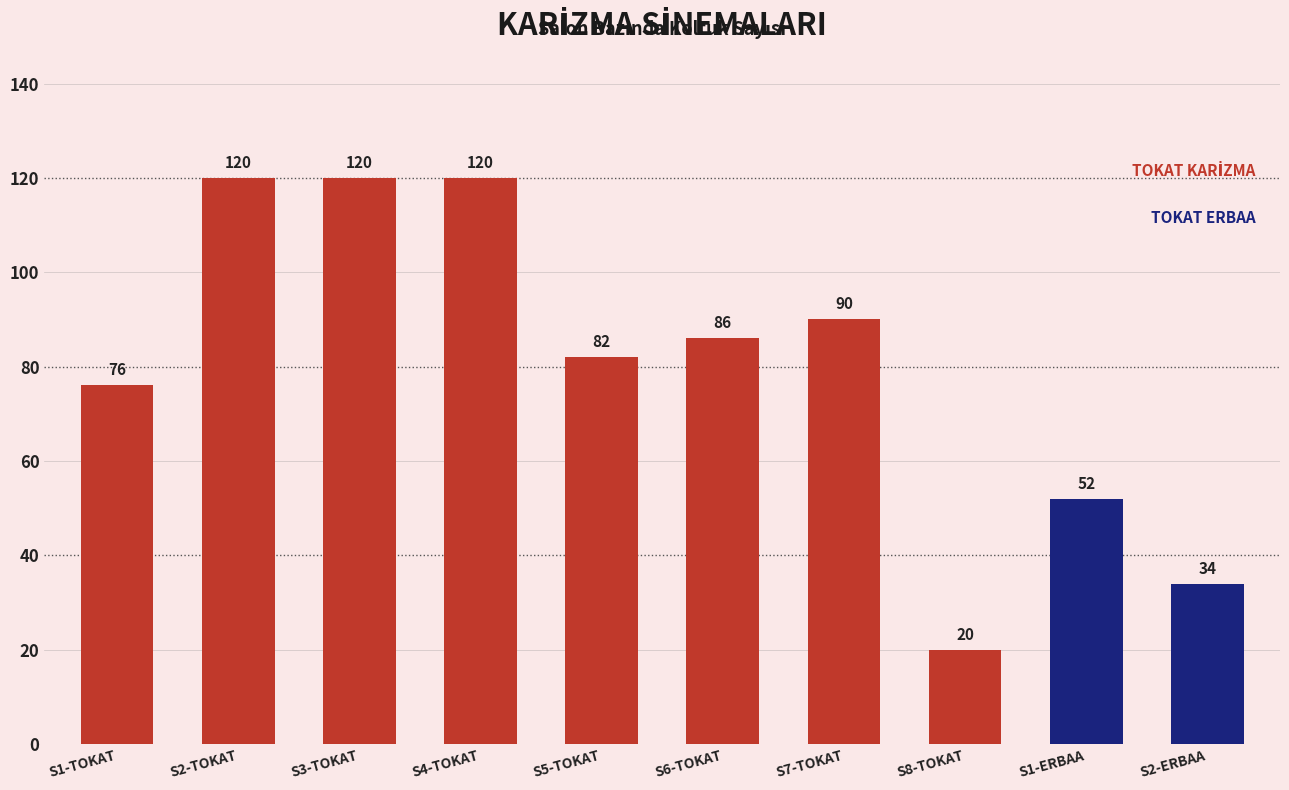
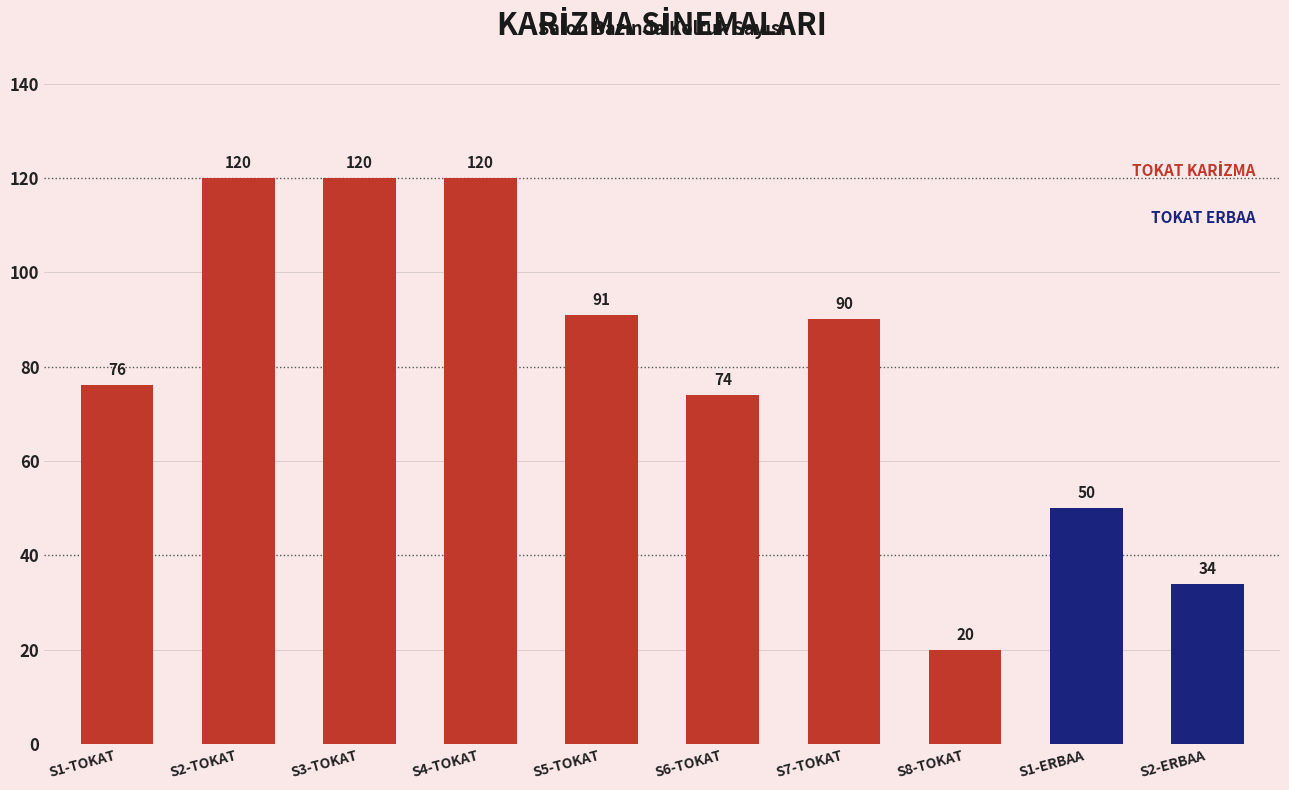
S5-TOKAT: 82 -> 91
S6-TOKAT: 86 -> 74
S1-ERBAA: 52 -> 50
